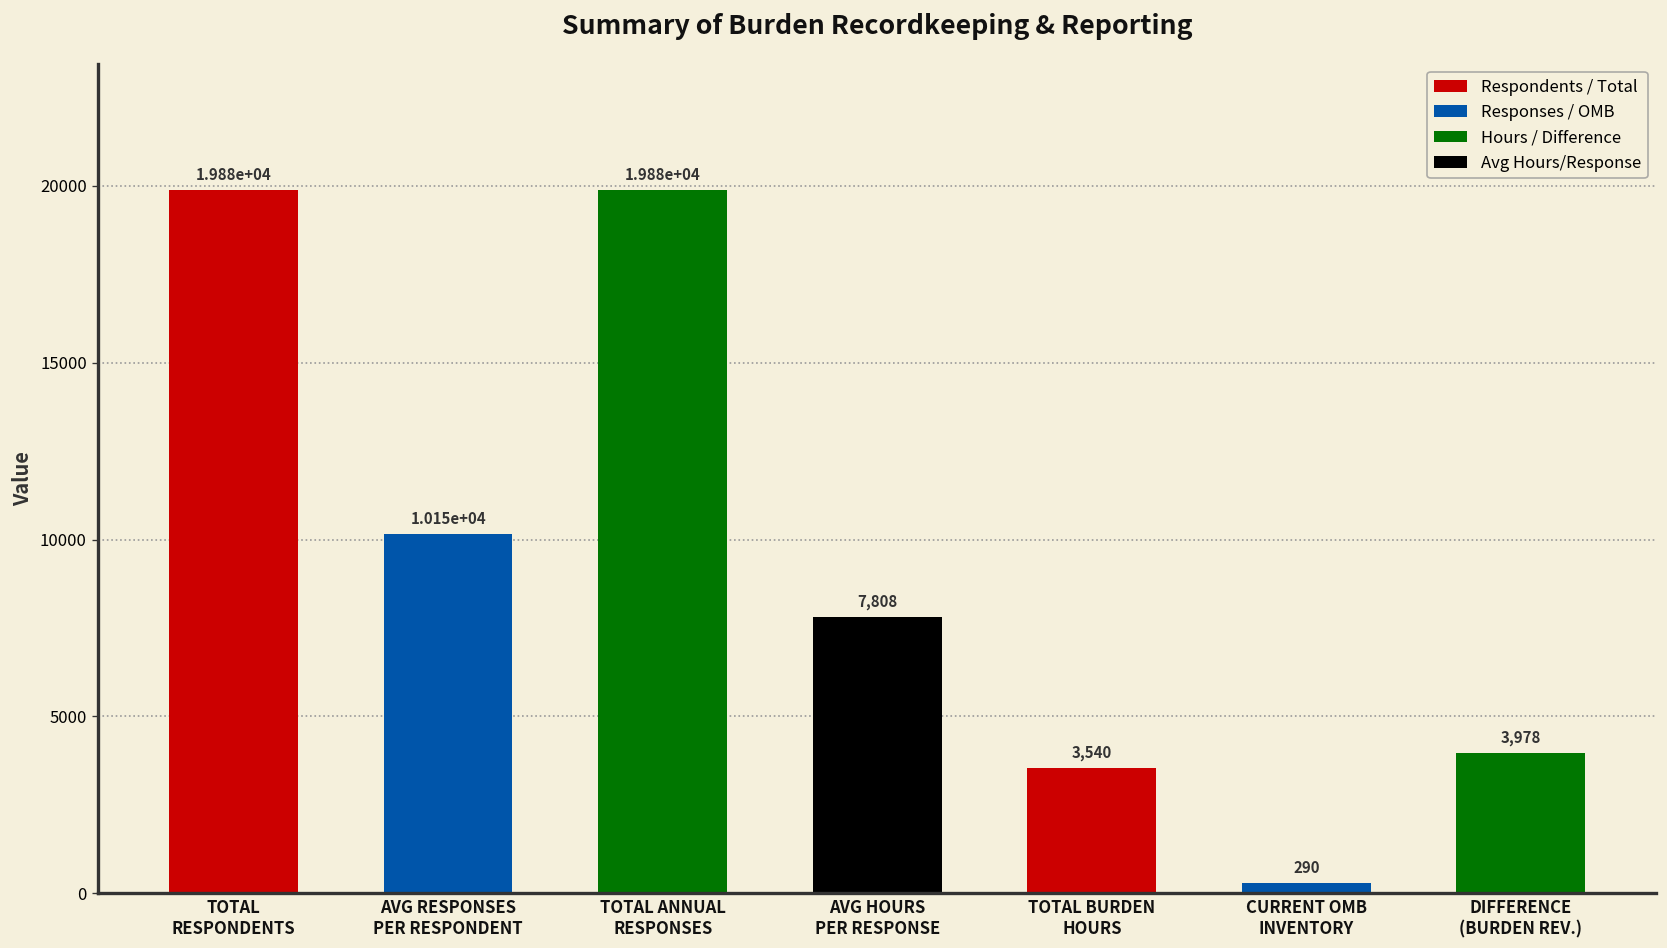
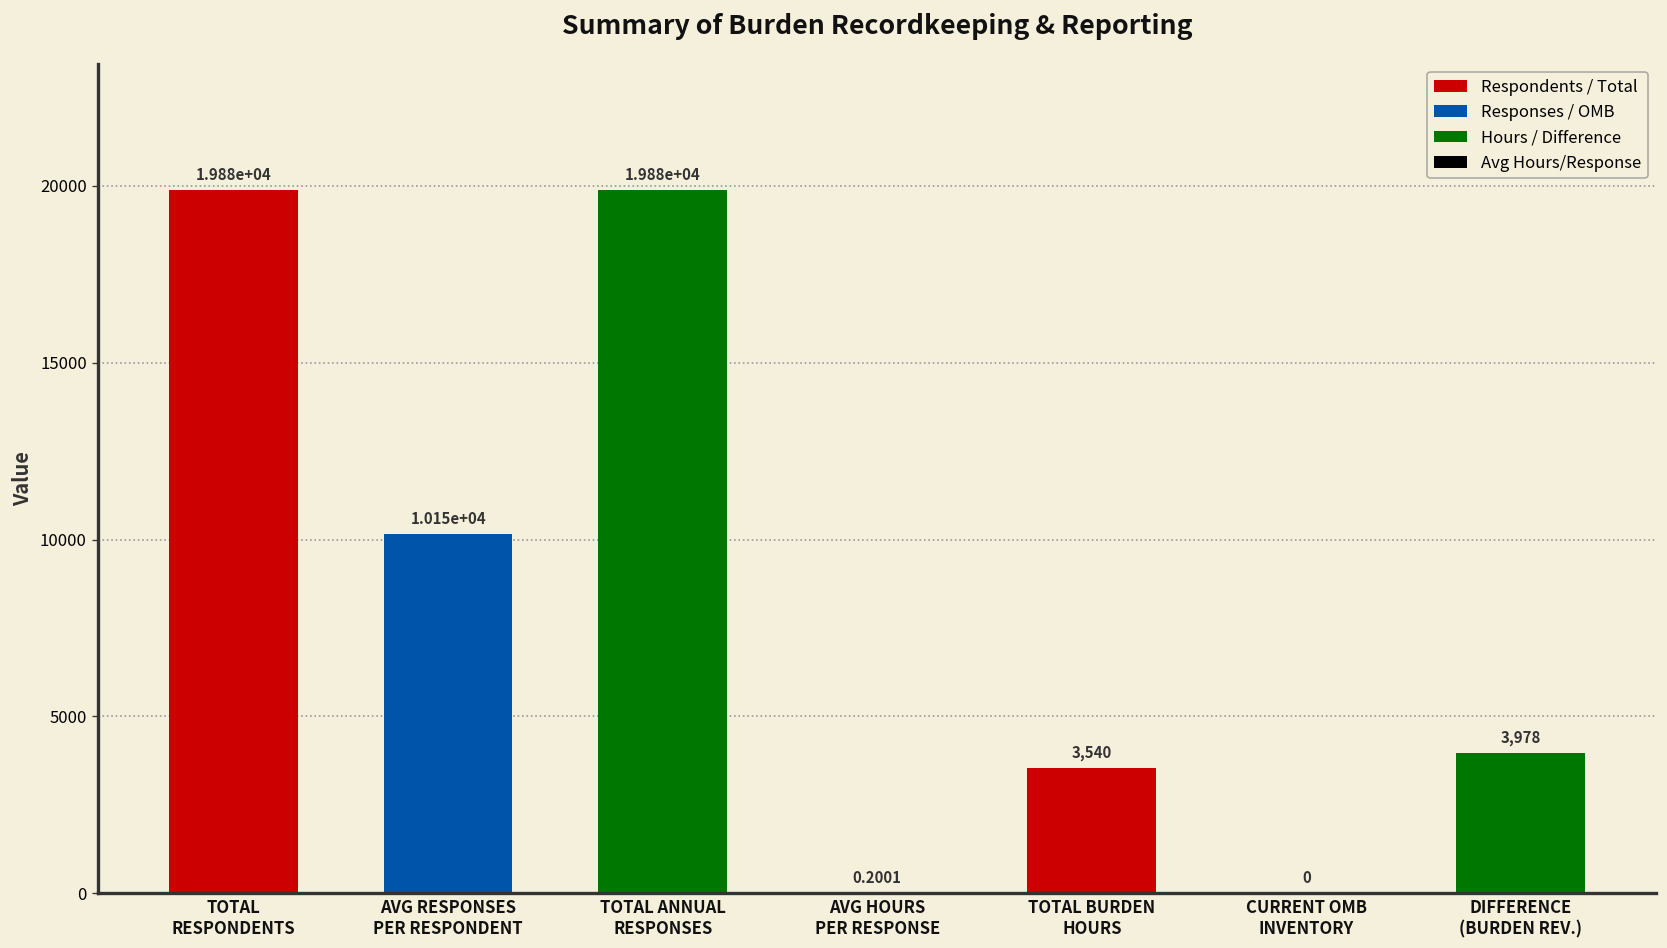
AVG HOURS PER RESPONSE: 7,808 -> 0.2001
CURRENT OMB INVENTORY: 290 -> 0
